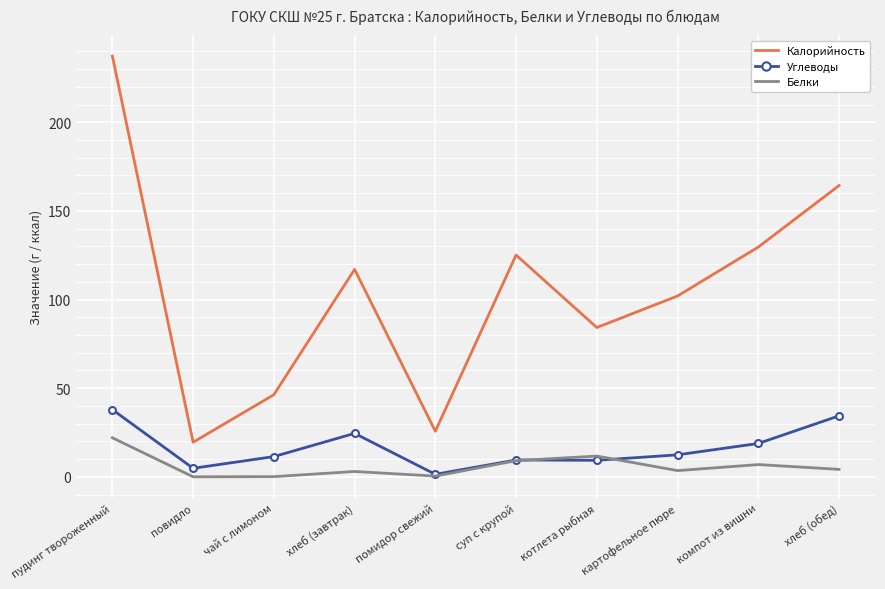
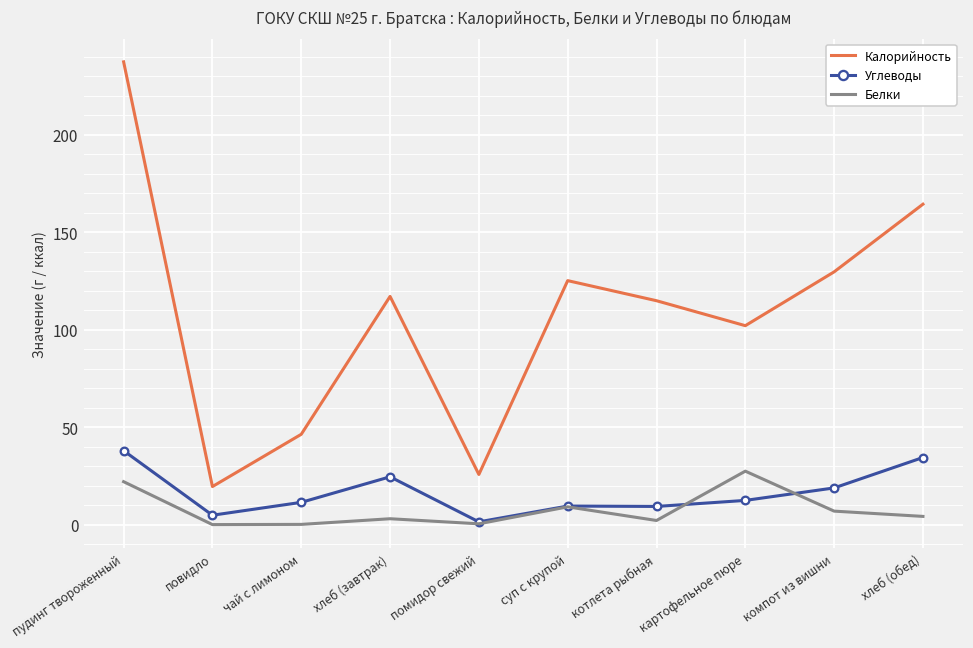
Калорийность, котлета рыбная: 84 -> 115
Белки, котлета рыбная: 12 -> 2
Белки, картофельное пюре: 4 -> 27
